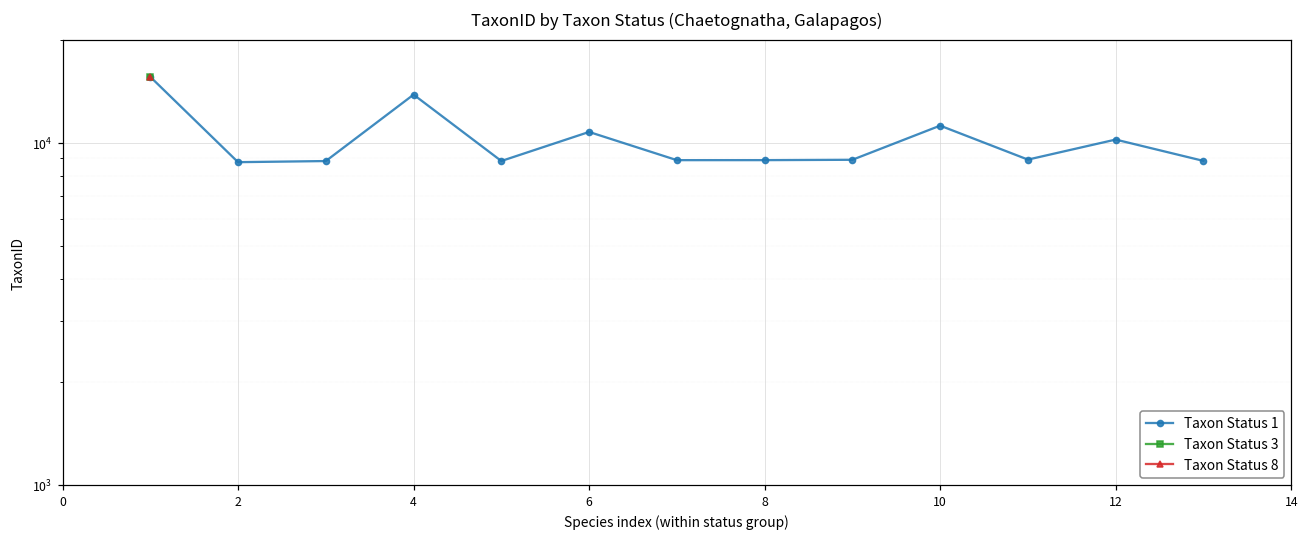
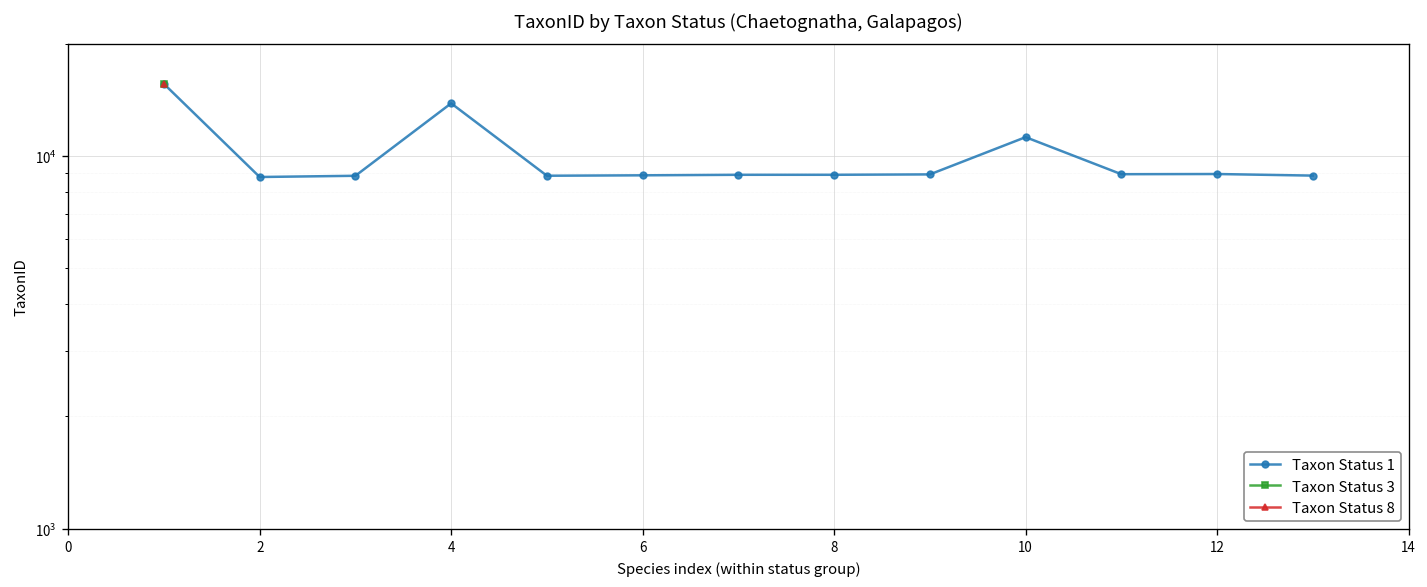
Taxon Status 1, 6: 10800 -> 8900
Taxon Status 1, 12: 10200 -> 8900
